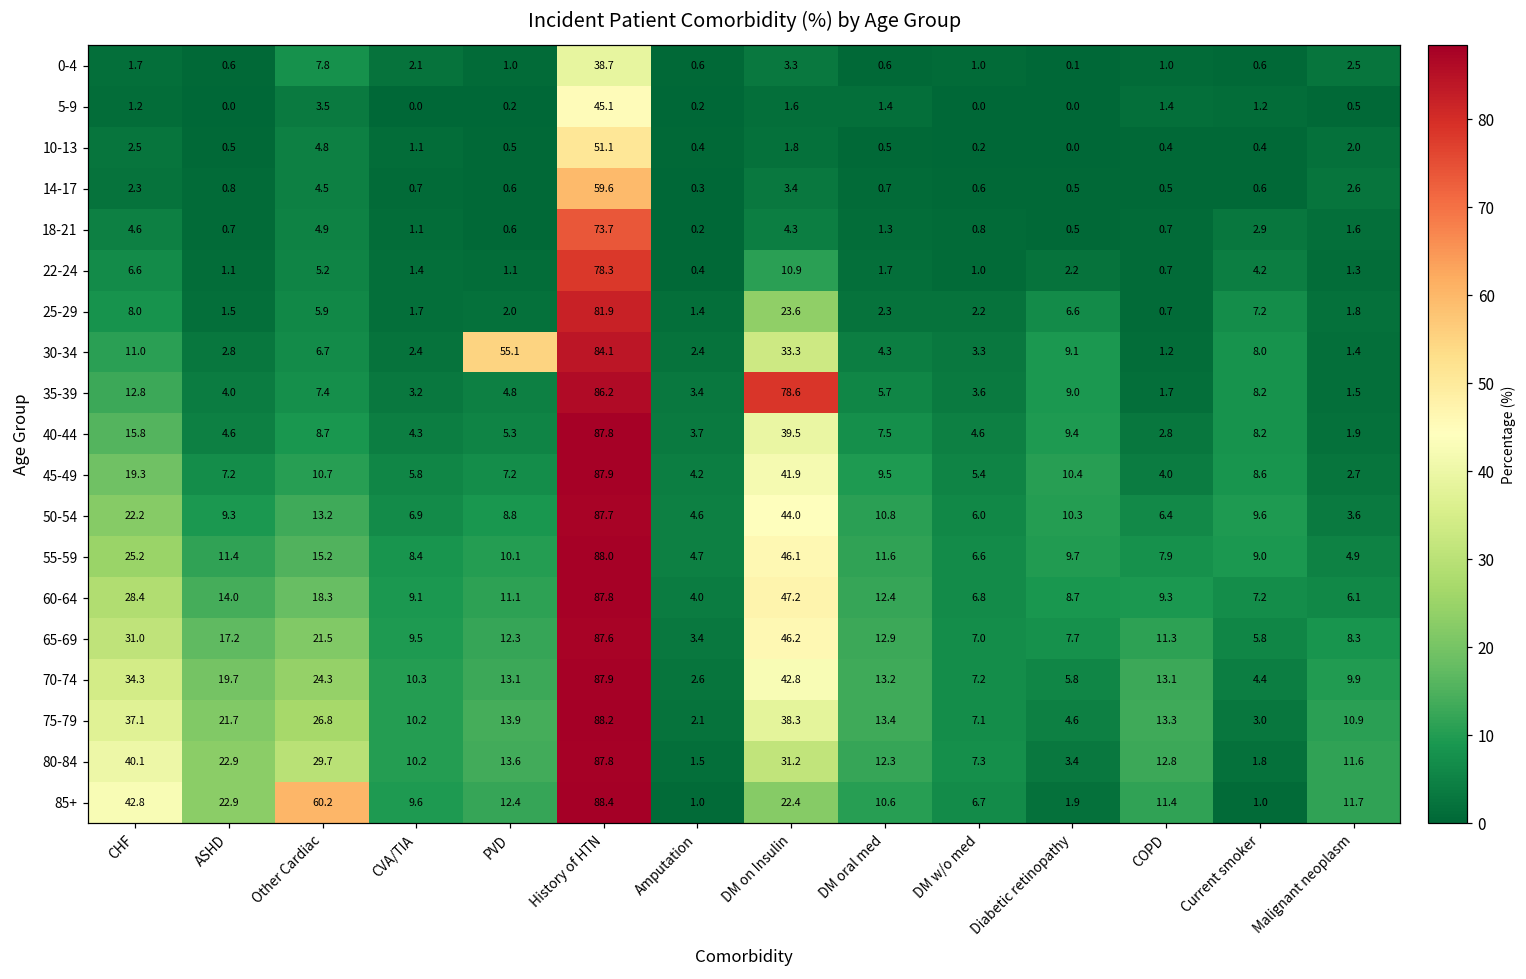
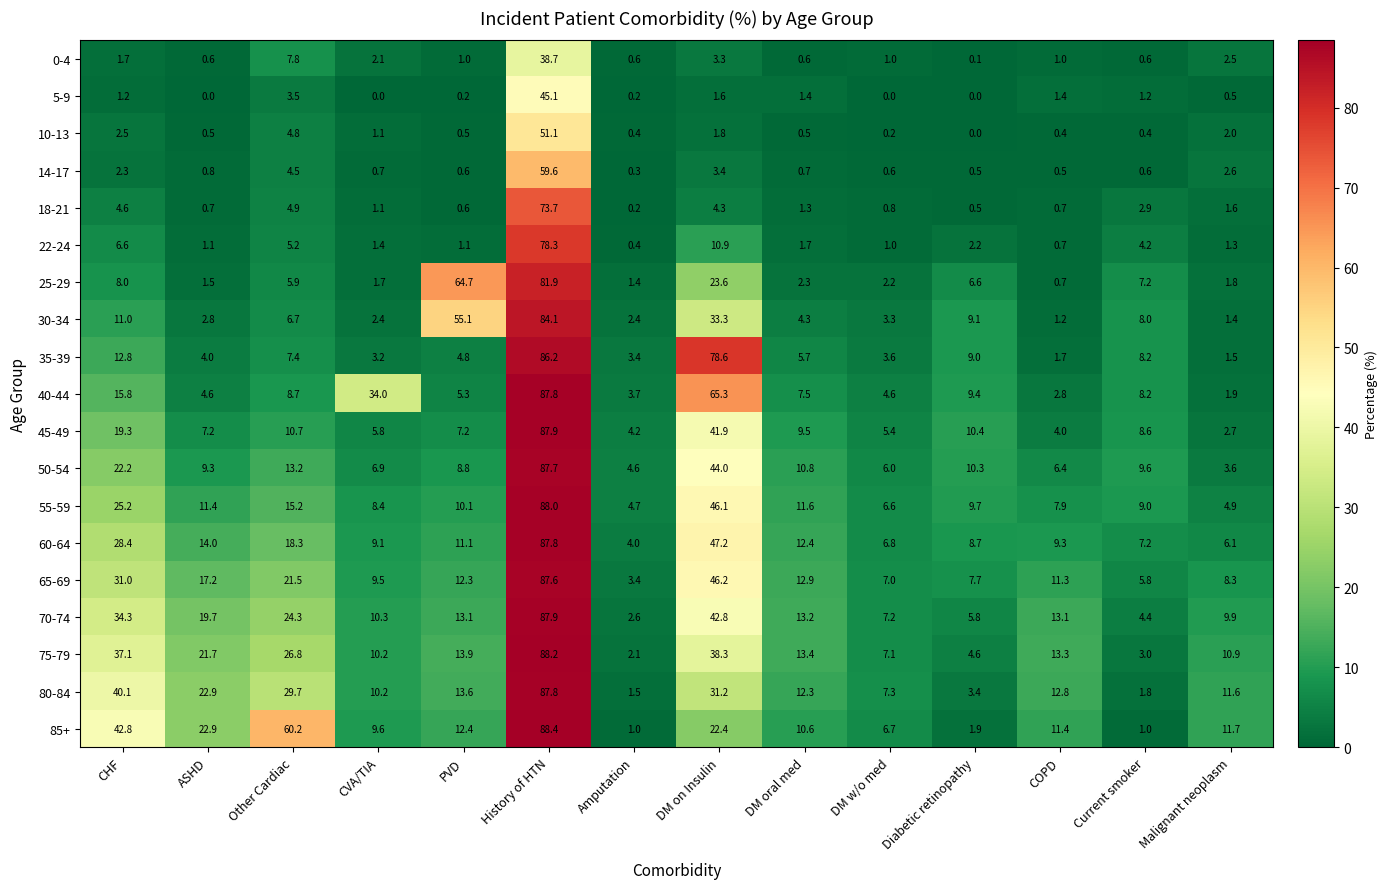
25-29, PVD: 2.0 -> 64.7
40-44, CVA/TIA: 4.3 -> 34.0
40-44, DM on Insulin: 39.5 -> 65.3
